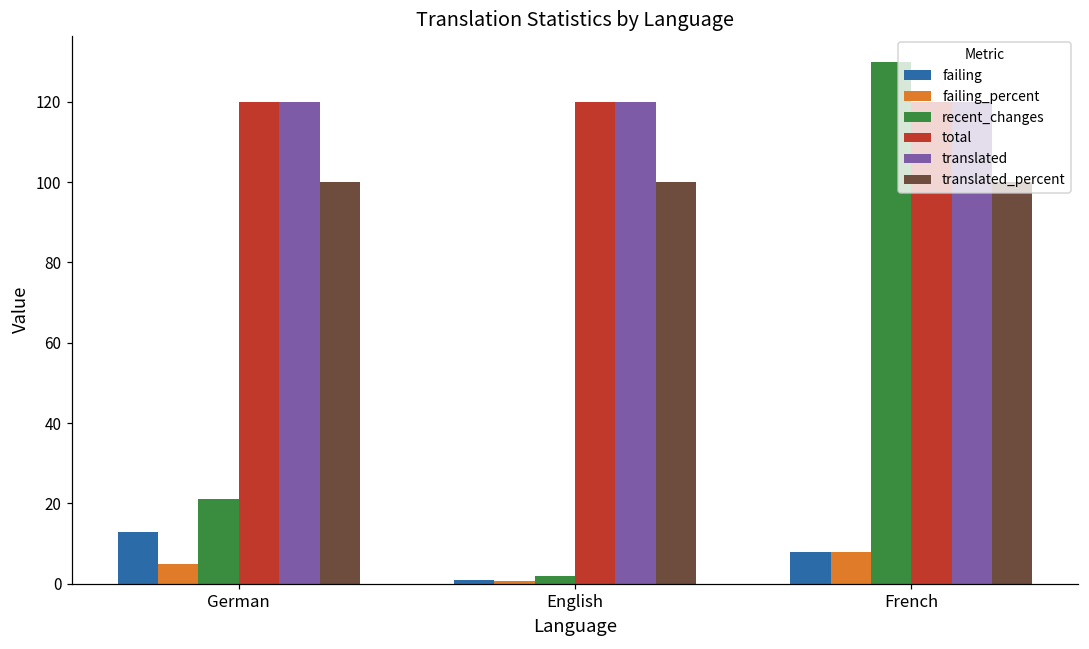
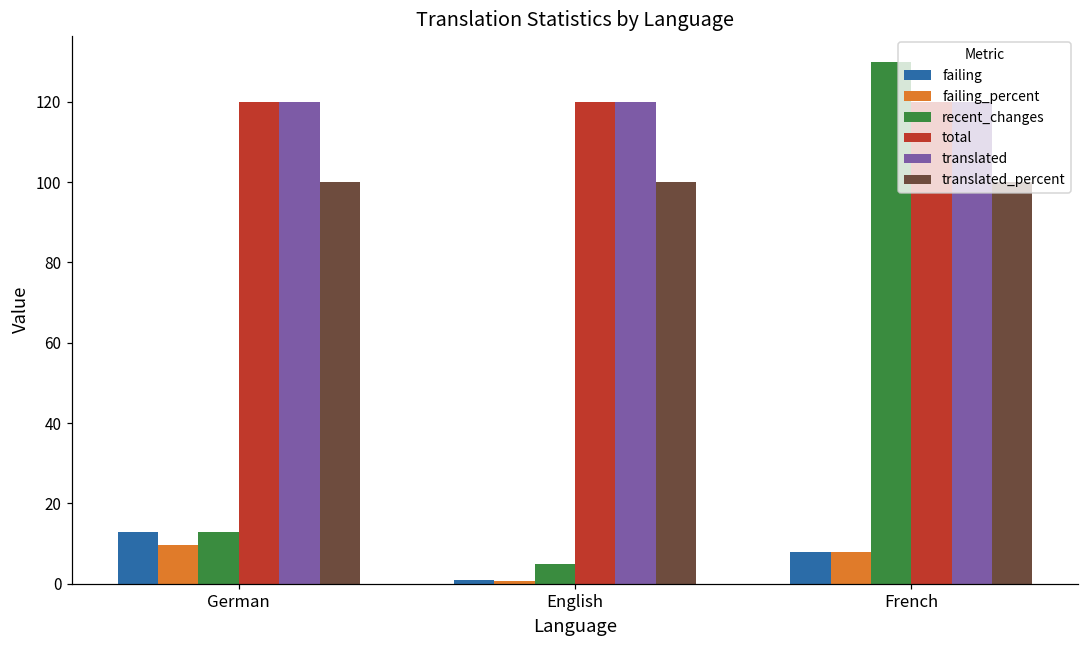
failing_percent, German: 5 -> 10
recent_changes, German: 21 -> 13
recent_changes, English: 2 -> 5
